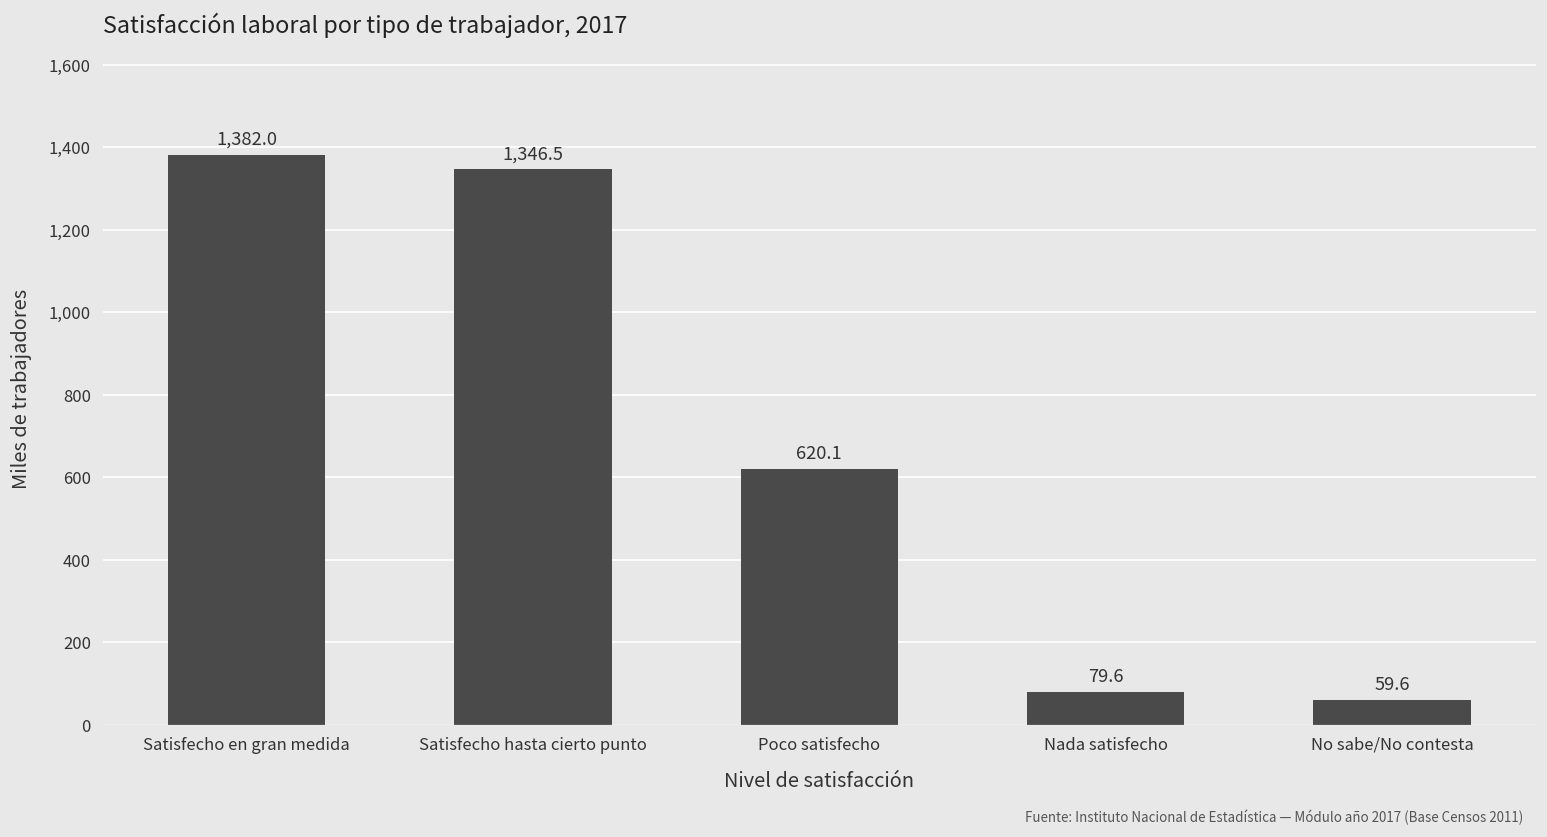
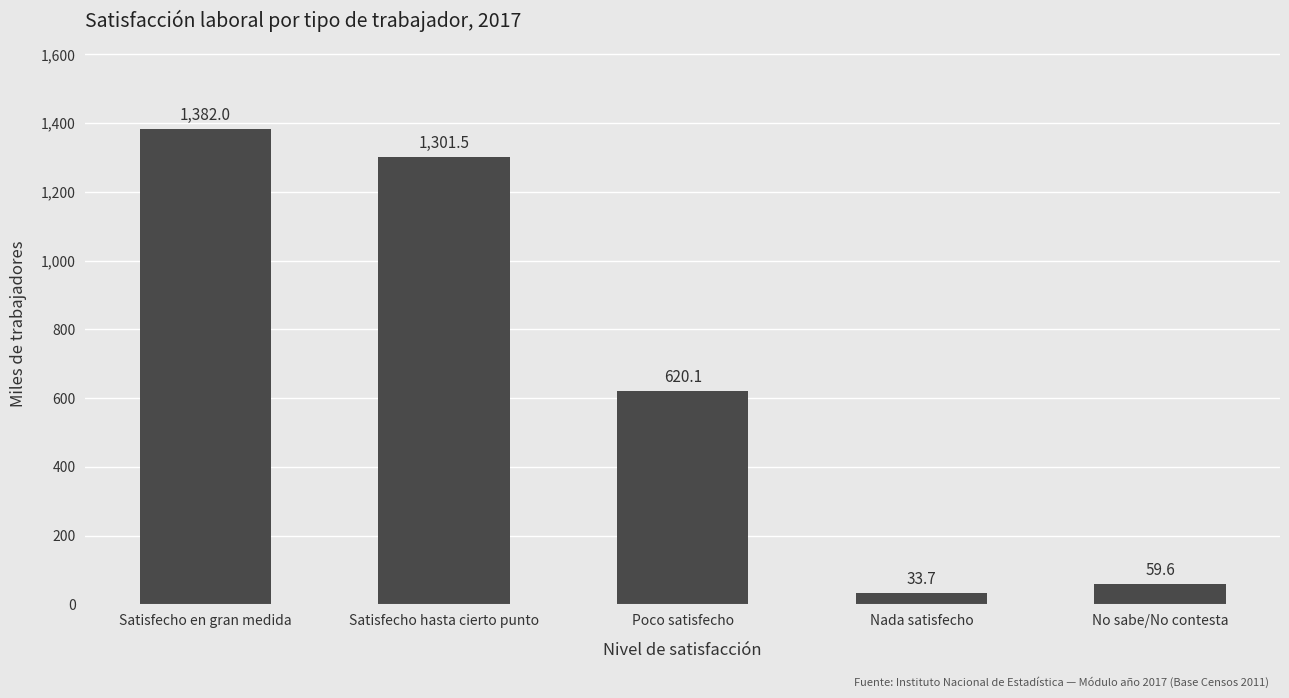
Satisfecho hasta cierto punto: 1,346.5 -> 1,301.5
Nada satisfecho: 79.6 -> 33.7
